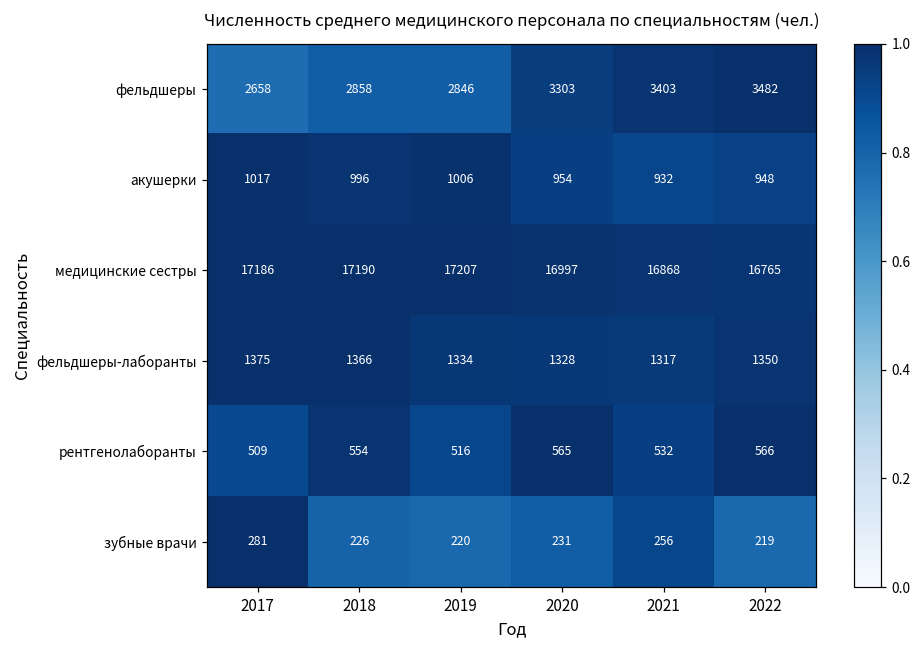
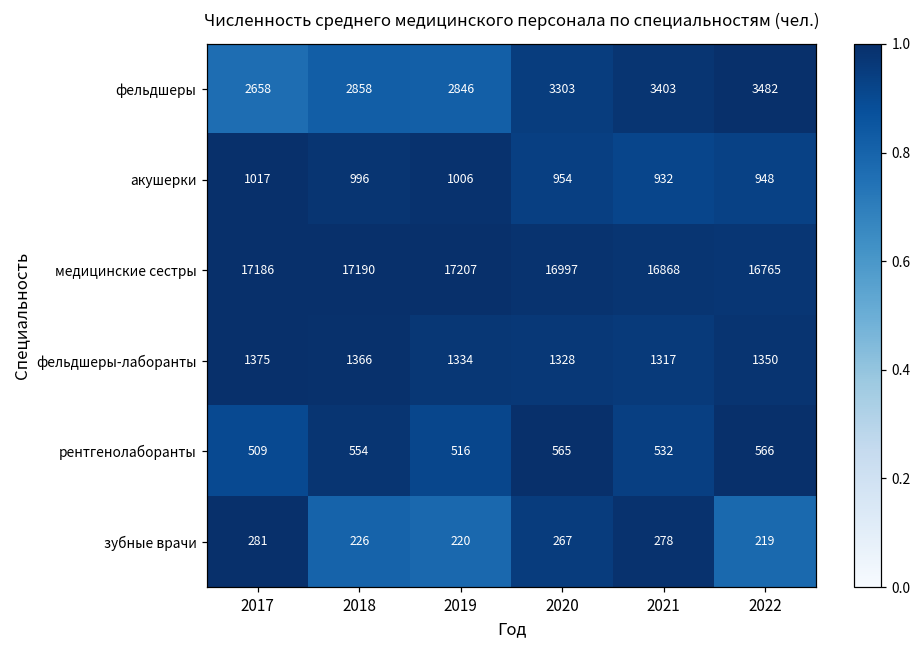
зубные врачи, 2020: 231 -> 267
зубные врачи, 2021: 256 -> 278
